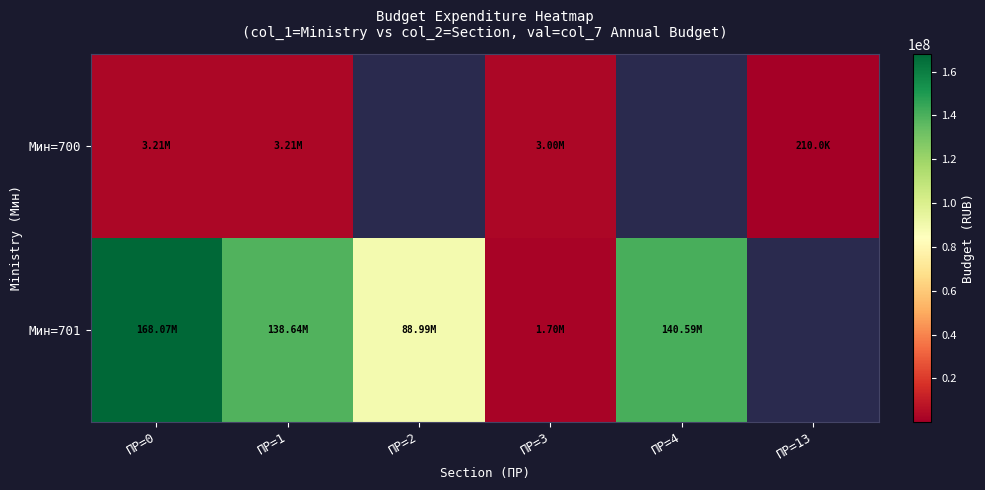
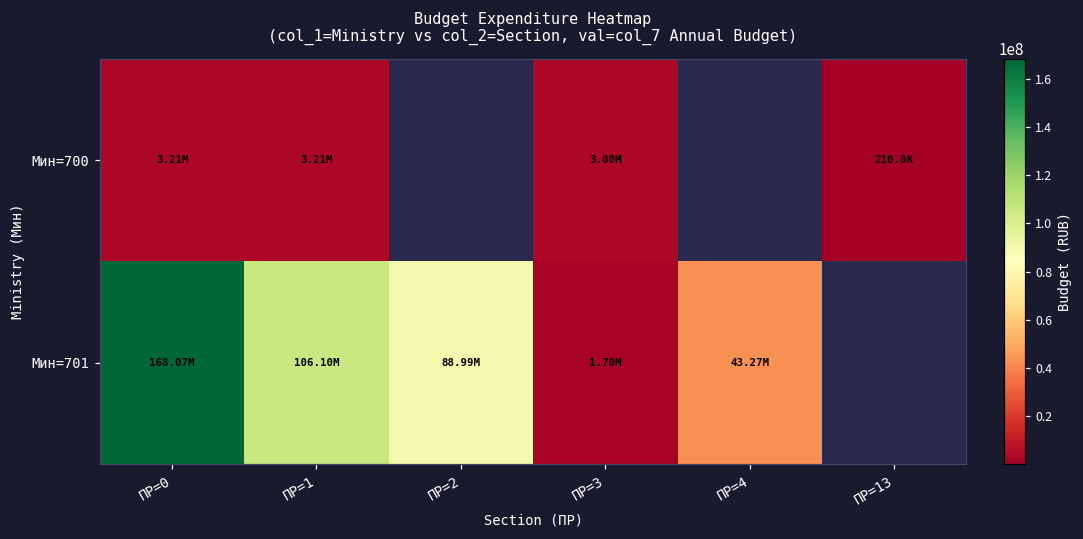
Мин=701, ПР=1: 138.64M -> 106.10M
Мин=701, ПР=4: 140.59M -> 43.27M
